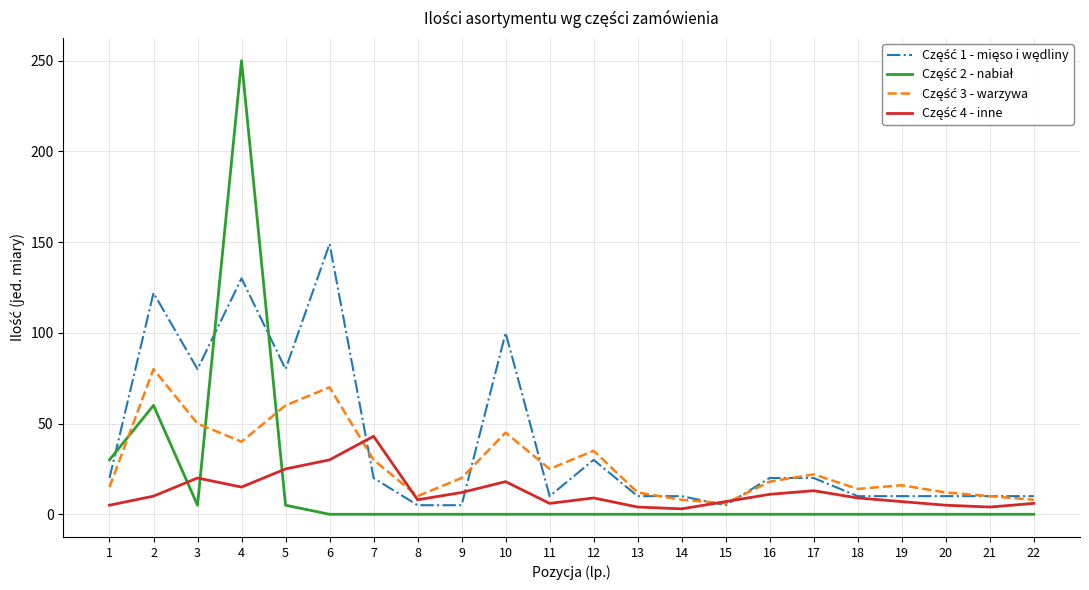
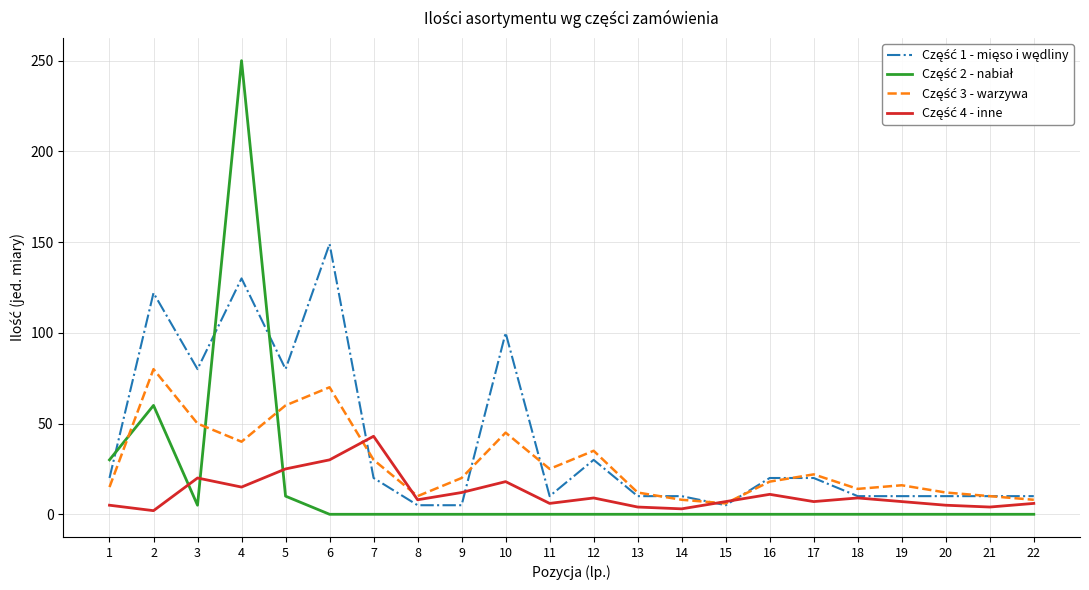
Część 4 - inne, 2: 10 -> 2
Część 2 - nabiał, 5: 5 -> 10
Część 4 - inne, 17: 13 -> 7
